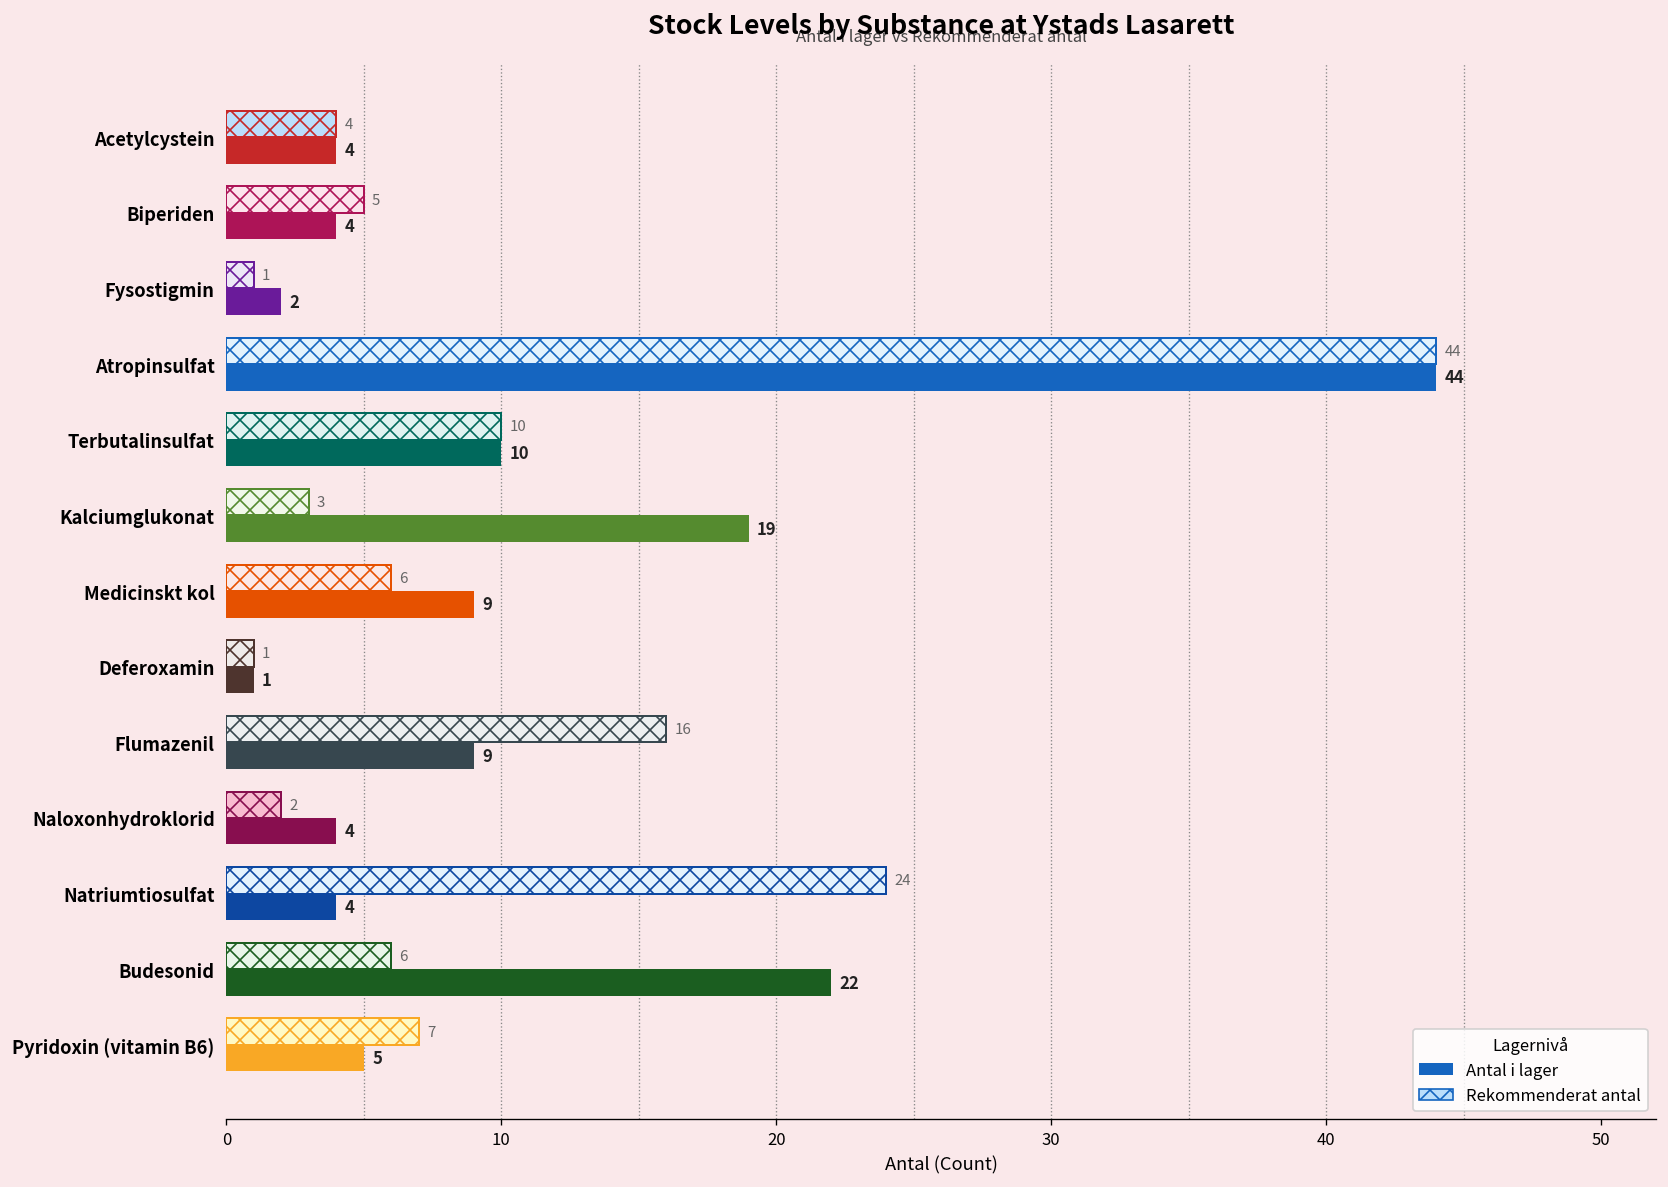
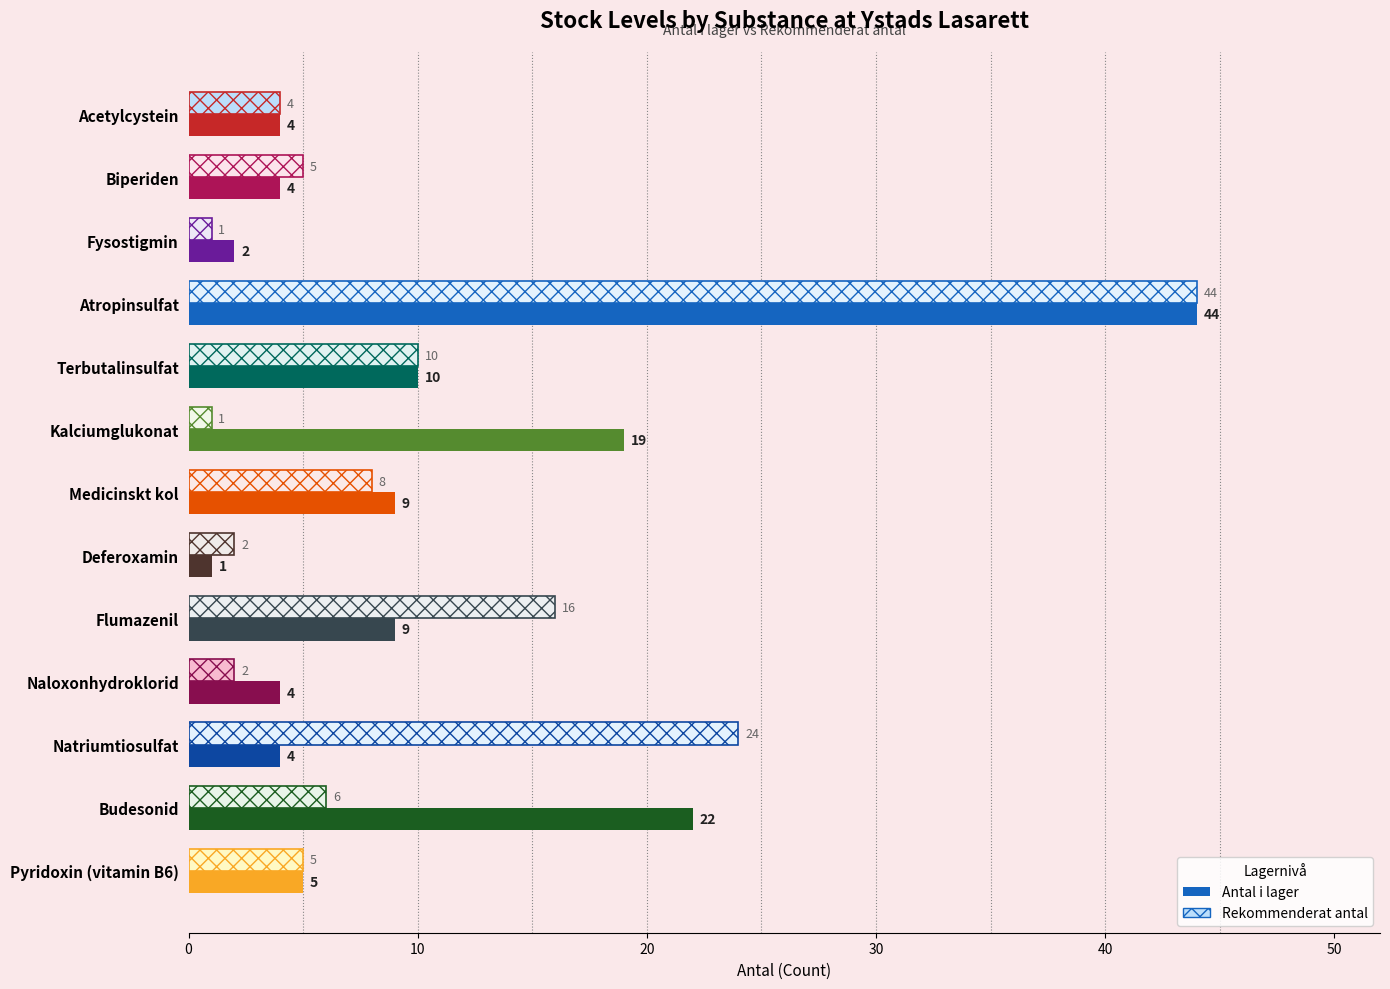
Rekommenderat antal, Kalciumglukonat: 3 -> 1
Rekommenderat antal, Medicinskt kol: 6 -> 8
Rekommenderat antal, Deferoxamin: 1 -> 2
Rekommenderat antal, Pyridoxin (vitamin B6): 7 -> 5
